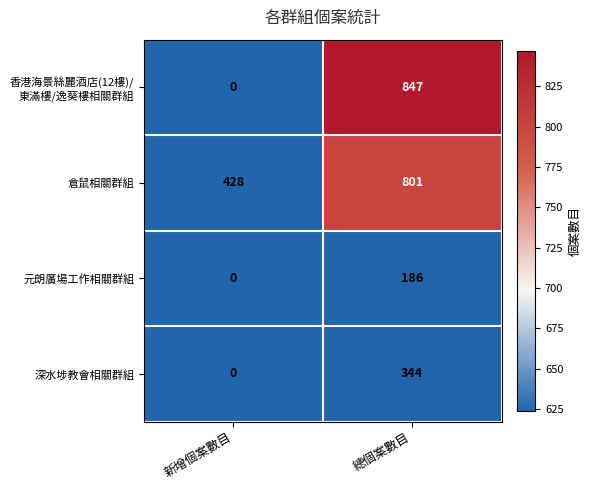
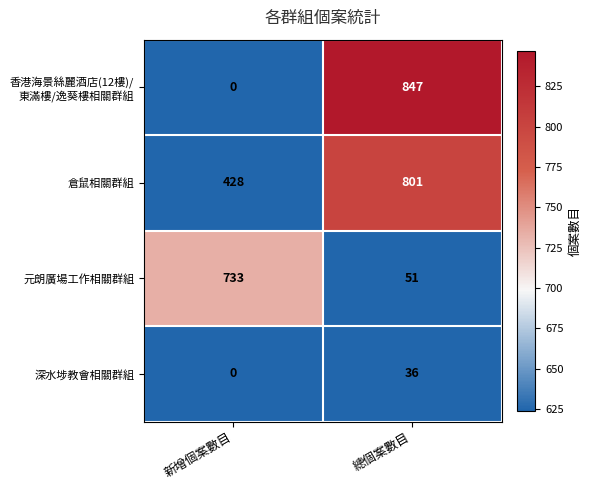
元朗廣場工作相關群組, 新增個案數目: 0 -> 733
元朗廣場工作相關群組, 總個案數目: 186 -> 51
深水埗教會相關群組, 總個案數目: 344 -> 36
